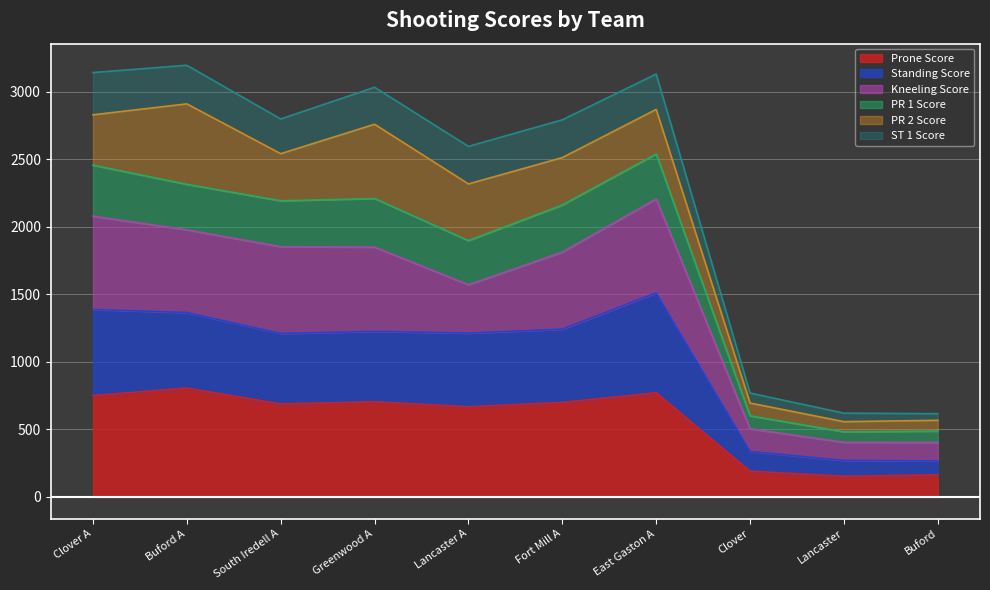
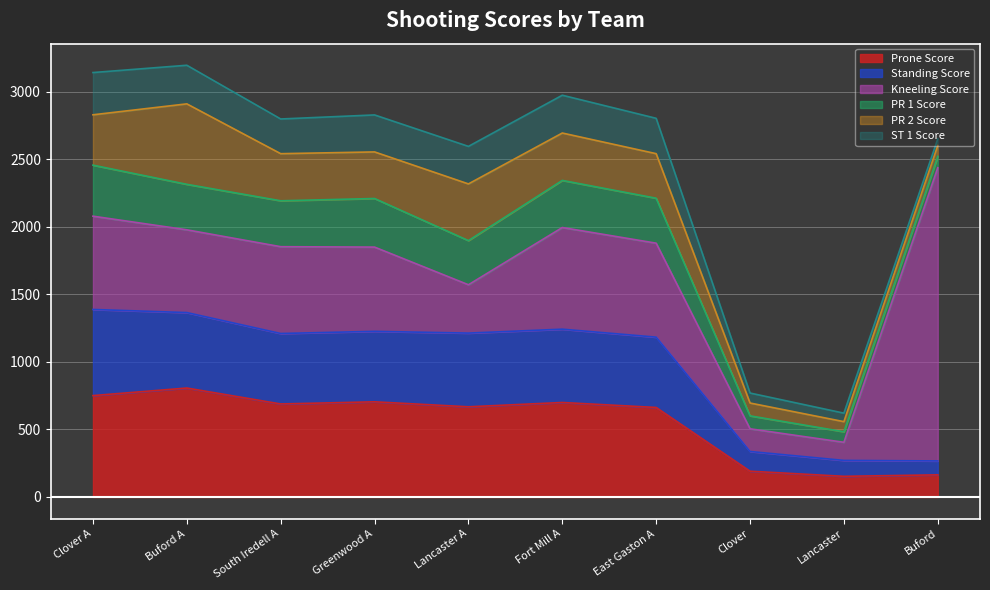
PR 2 Score, Greenwood A: 550 -> 350
Kneeling Score, Fort Mill A: 570 -> 750
Prone Score, East Gaston A: 770 -> 660
Standing Score, East Gaston A: 740 -> 520
Kneeling Score, Buford: 140 -> 2170
